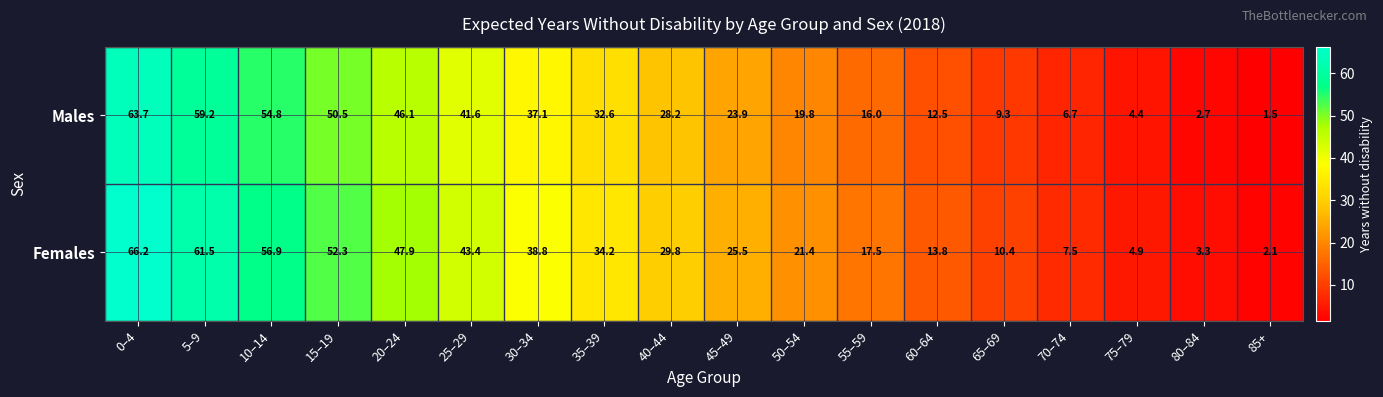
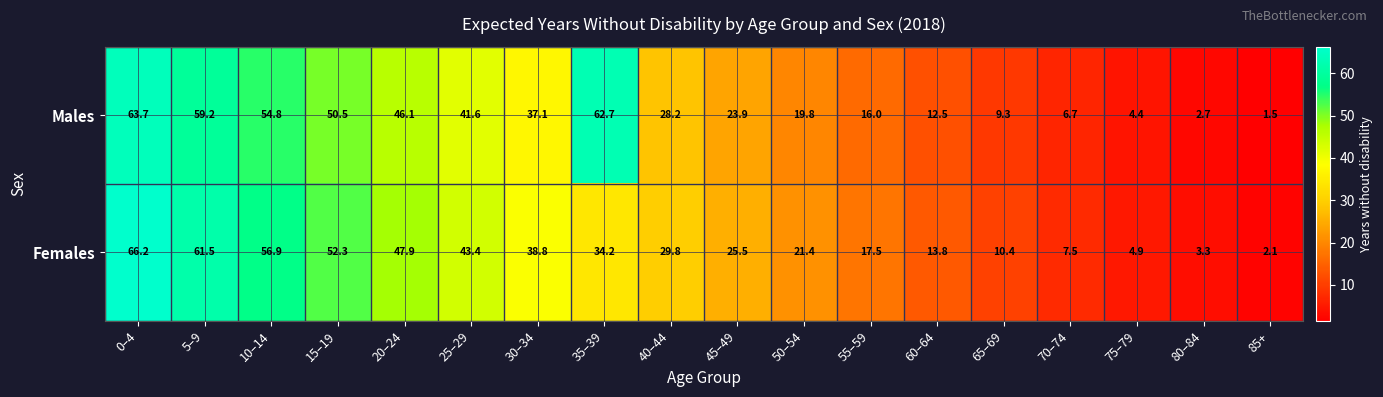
Males, 35–39: 32.6 -> 62.7
